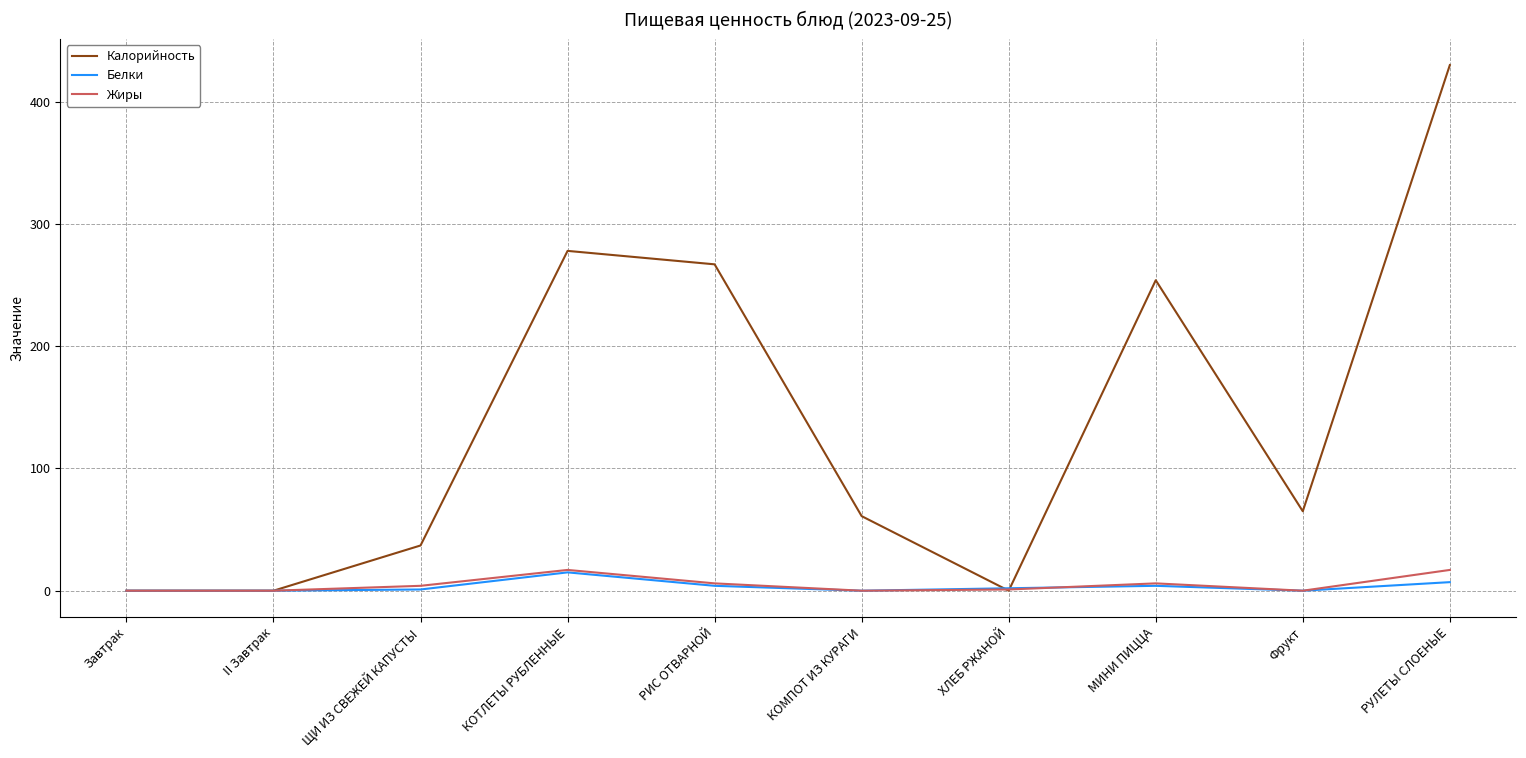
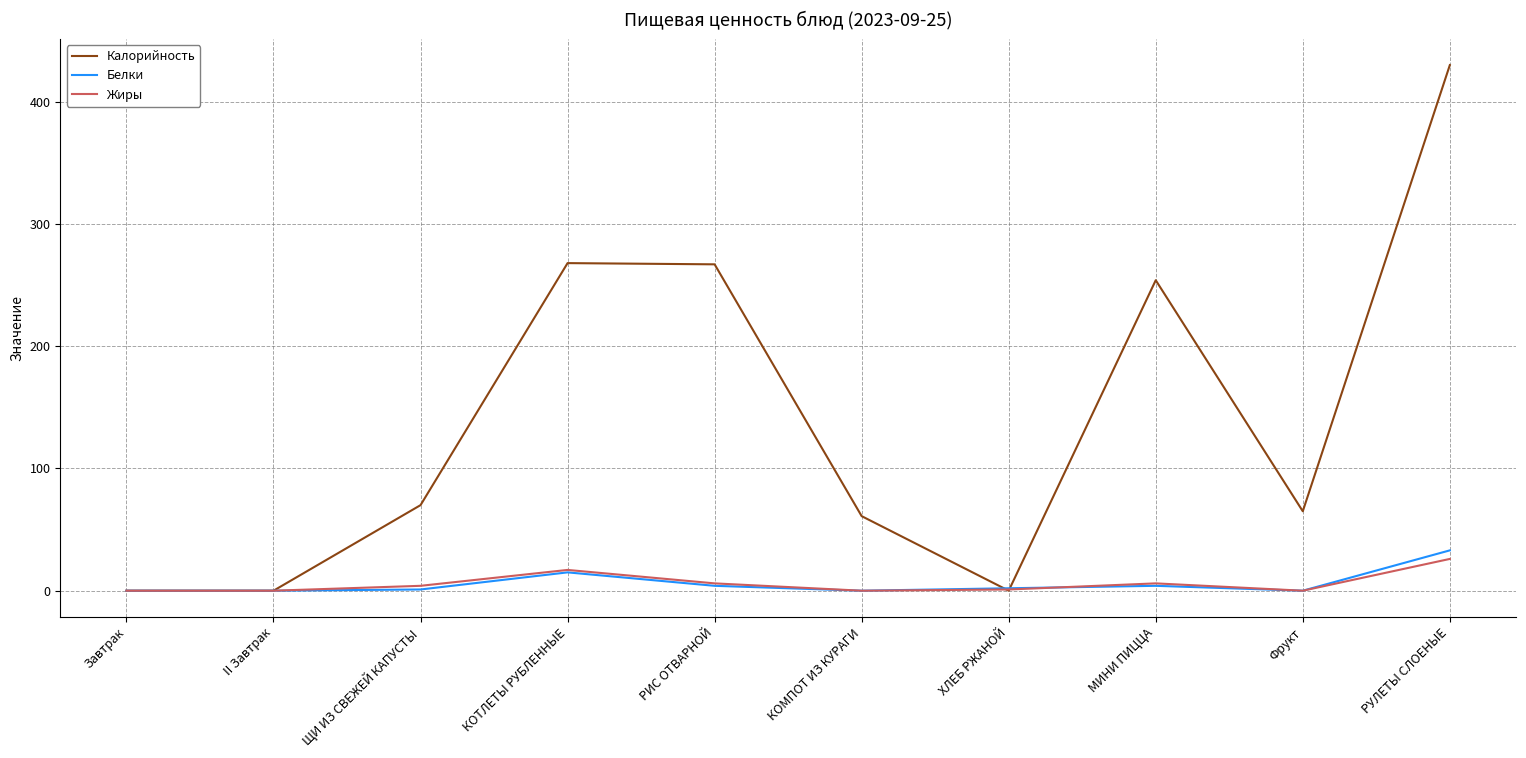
Калорийность, ЩИ ИЗ СВЕЖЕЙ КАПУСТЫ: 37 -> 70
Калорийность, КОТЛЕТЫ РУБЛЕННЫЕ: 278 -> 268
Белки, РУЛЕТЫ СЛОЕНЫЕ: 7 -> 33
Жиры, РУЛЕТЫ СЛОЕНЫЕ: 17 -> 26
